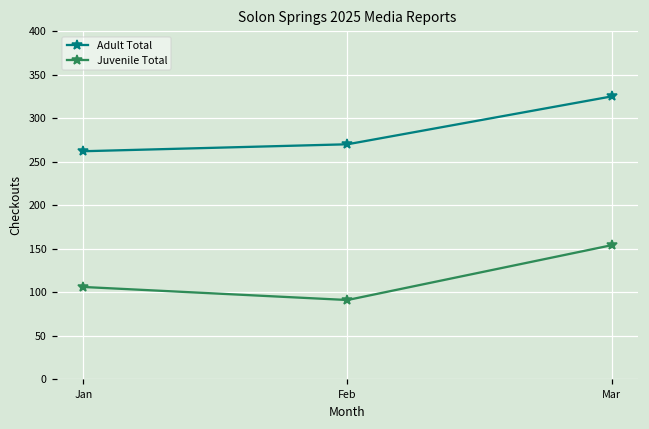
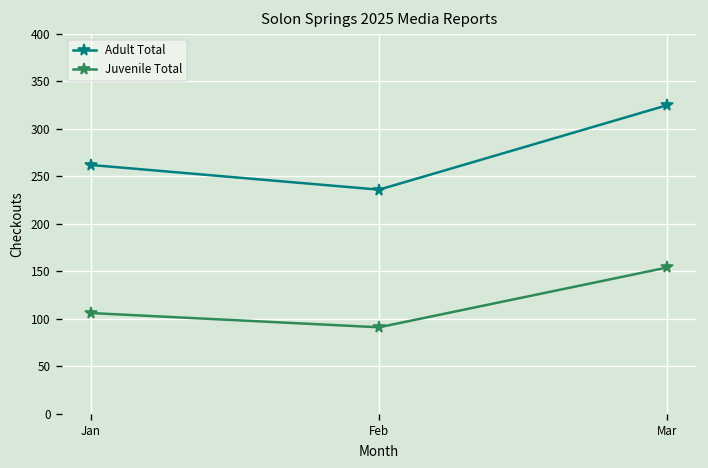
Adult Total, Feb: 270 -> 240
